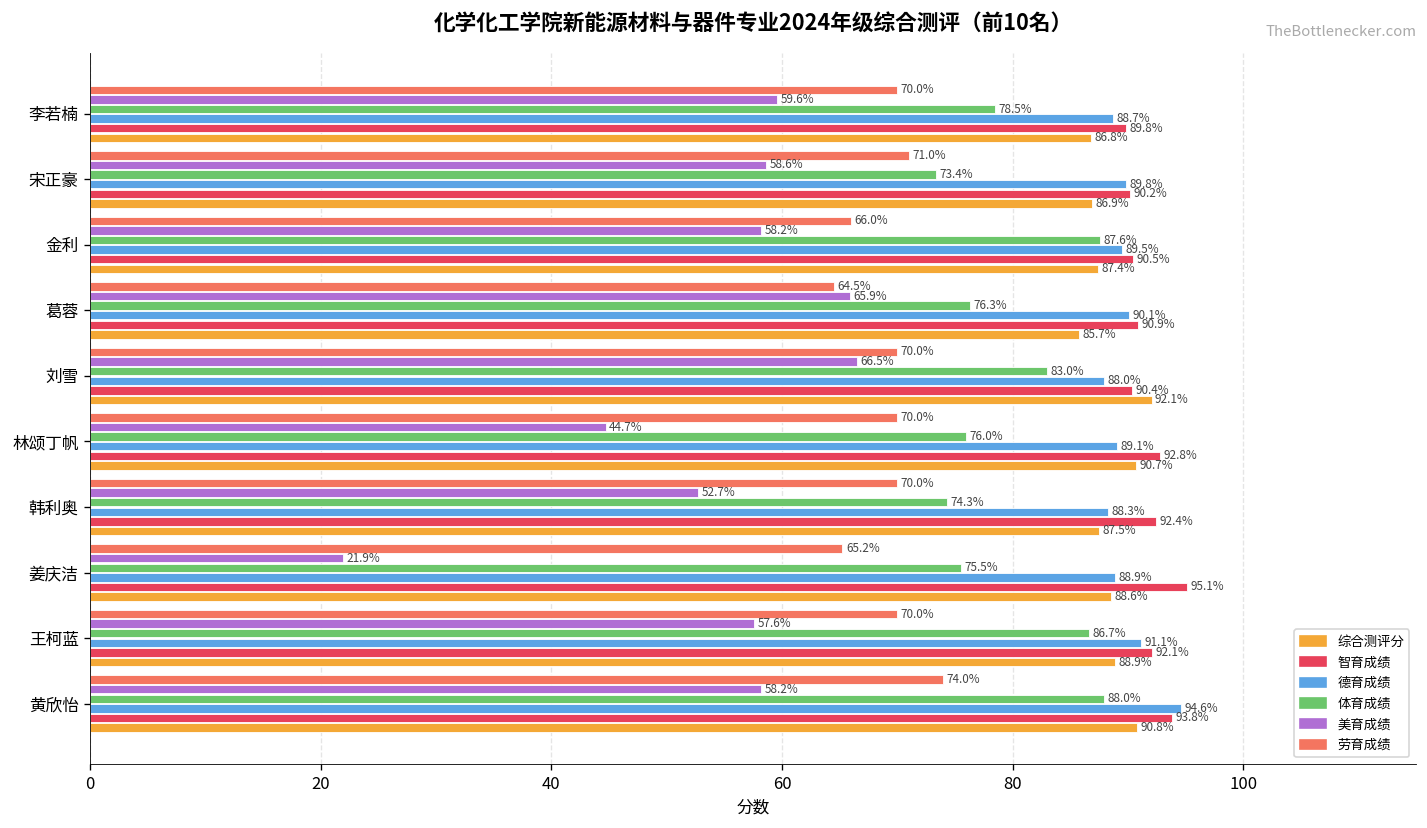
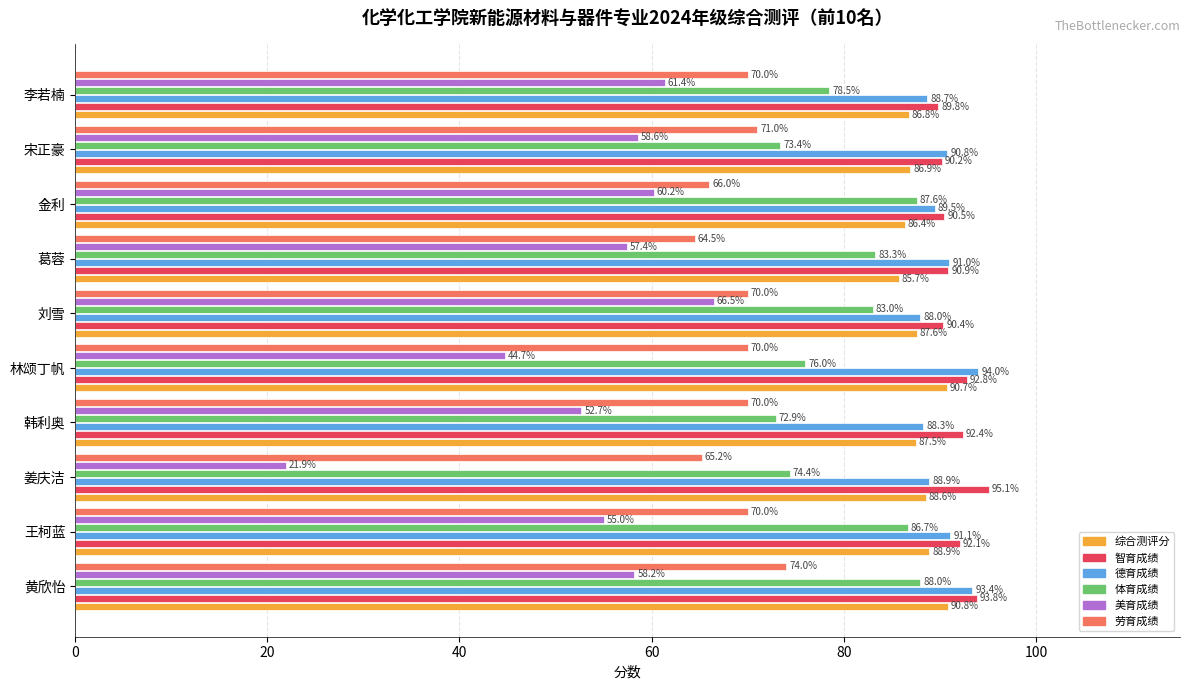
美育成绩, 李若楠: 59.6% -> 61.4%
德育成绩, 宋正豪: 89.8% -> 90.8%
美育成绩, 金利: 58.2% -> 60.2%
综合测评分, 金利: 87.4% -> 86.4%
美育成绩, 葛蓉: 65.9% -> 57.4%
体育成绩, 葛蓉: 76.3% -> 83.3%
德育成绩, 葛蓉: 90.1% -> 91.0%
综合测评分, 刘雪: 92.1% -> 87.6%
德育成绩, 林颂丁帆: 89.1% -> 94.0%
体育成绩, 韩利奥: 74.3% -> 72.9%
体育成绩, 姜庆洁: 75.5% -> 74.4%
美育成绩, 王柯蓝: 57.6% -> 55.0%
德育成绩, 黄欣怡: 94.6% -> 93.4%
